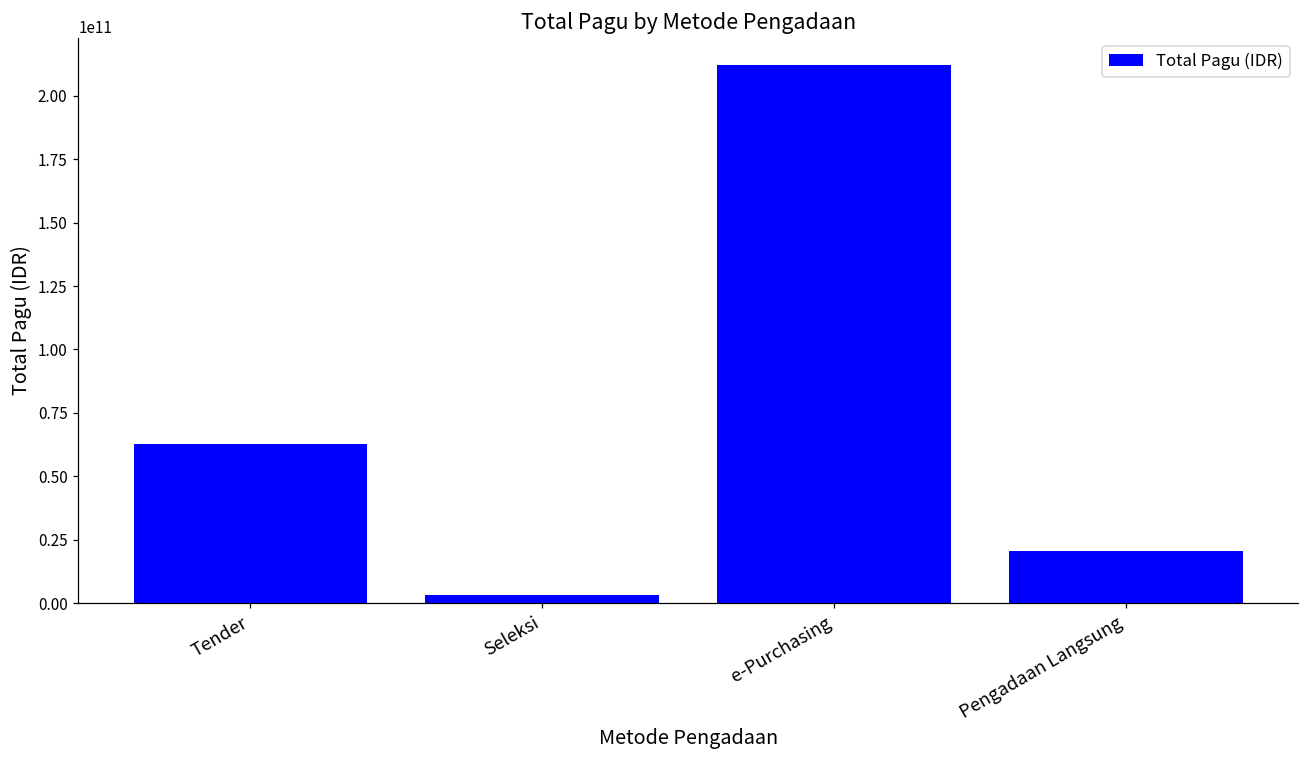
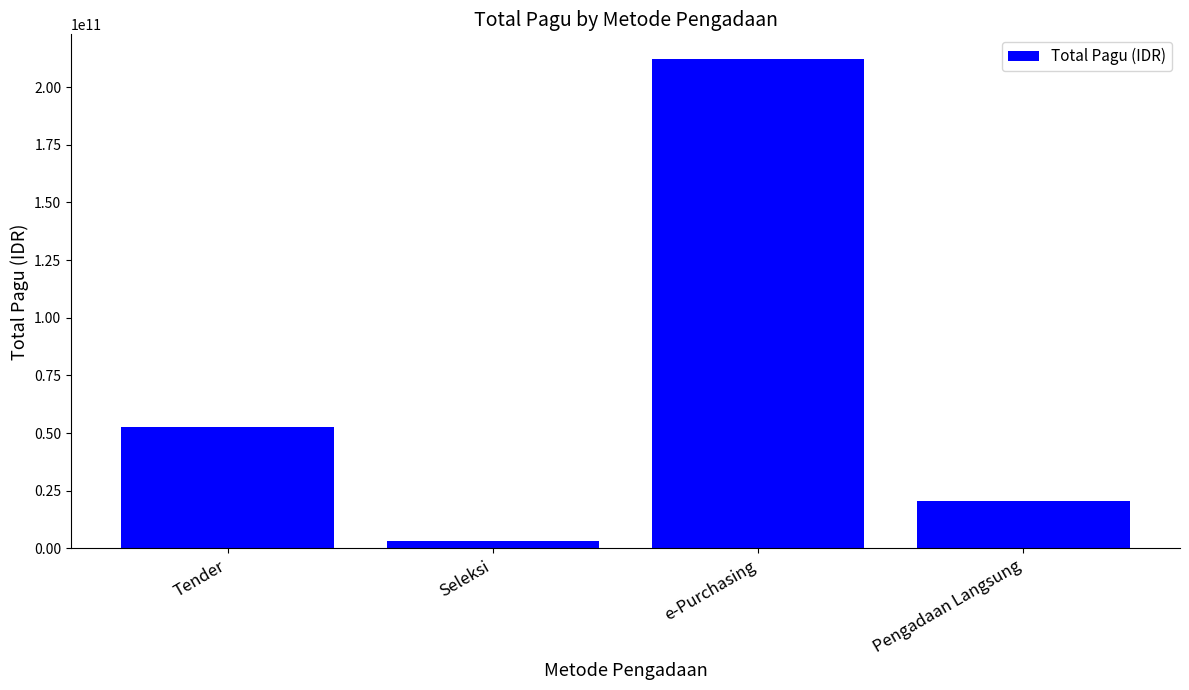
Tender: 63000000000 -> 53000000000
